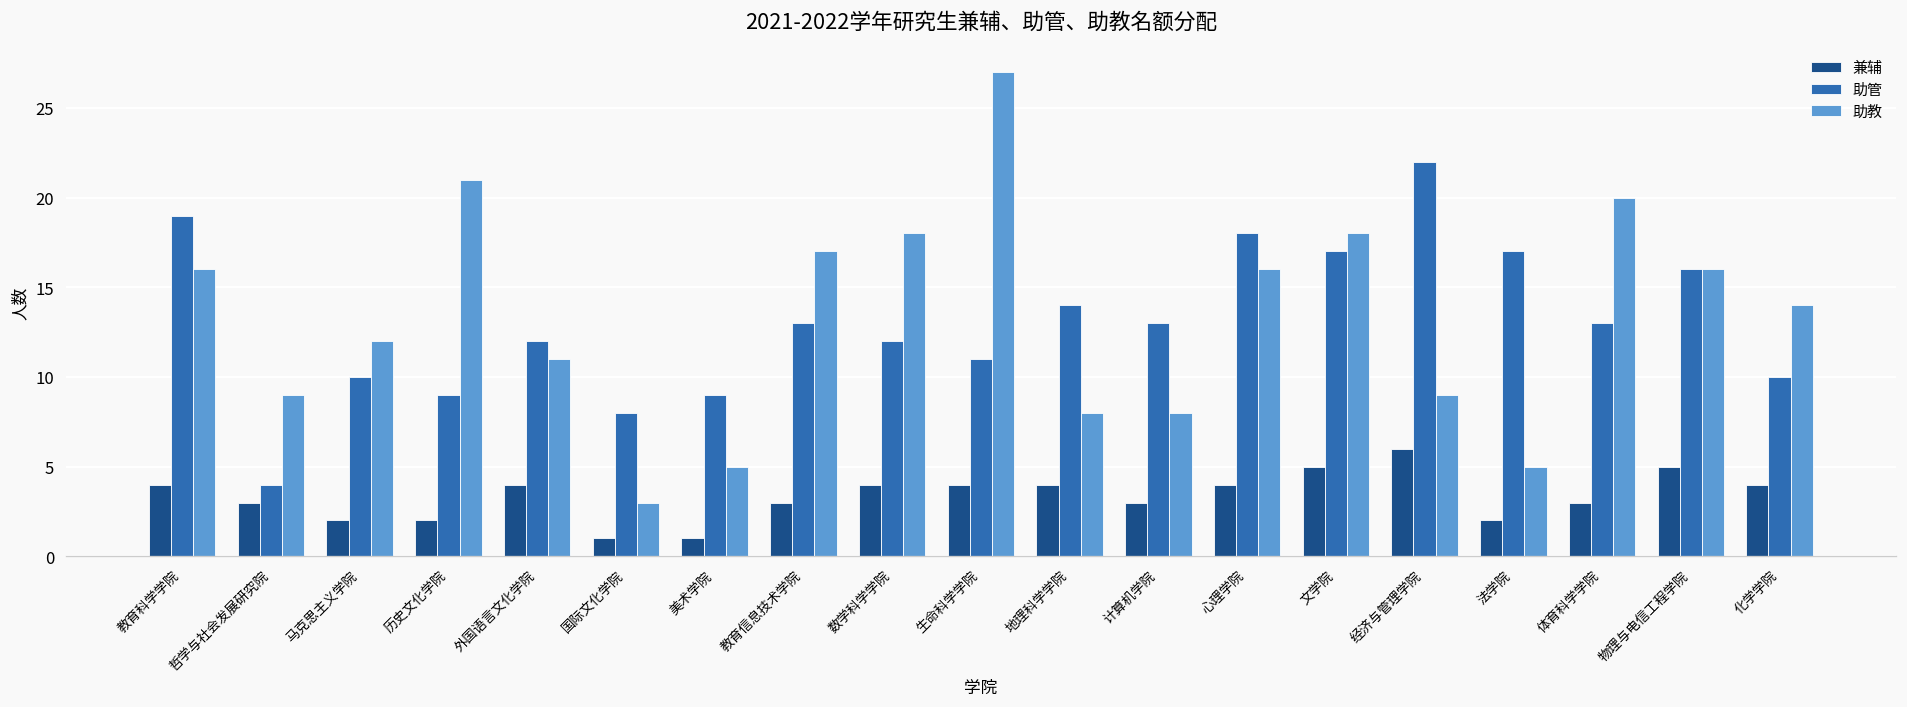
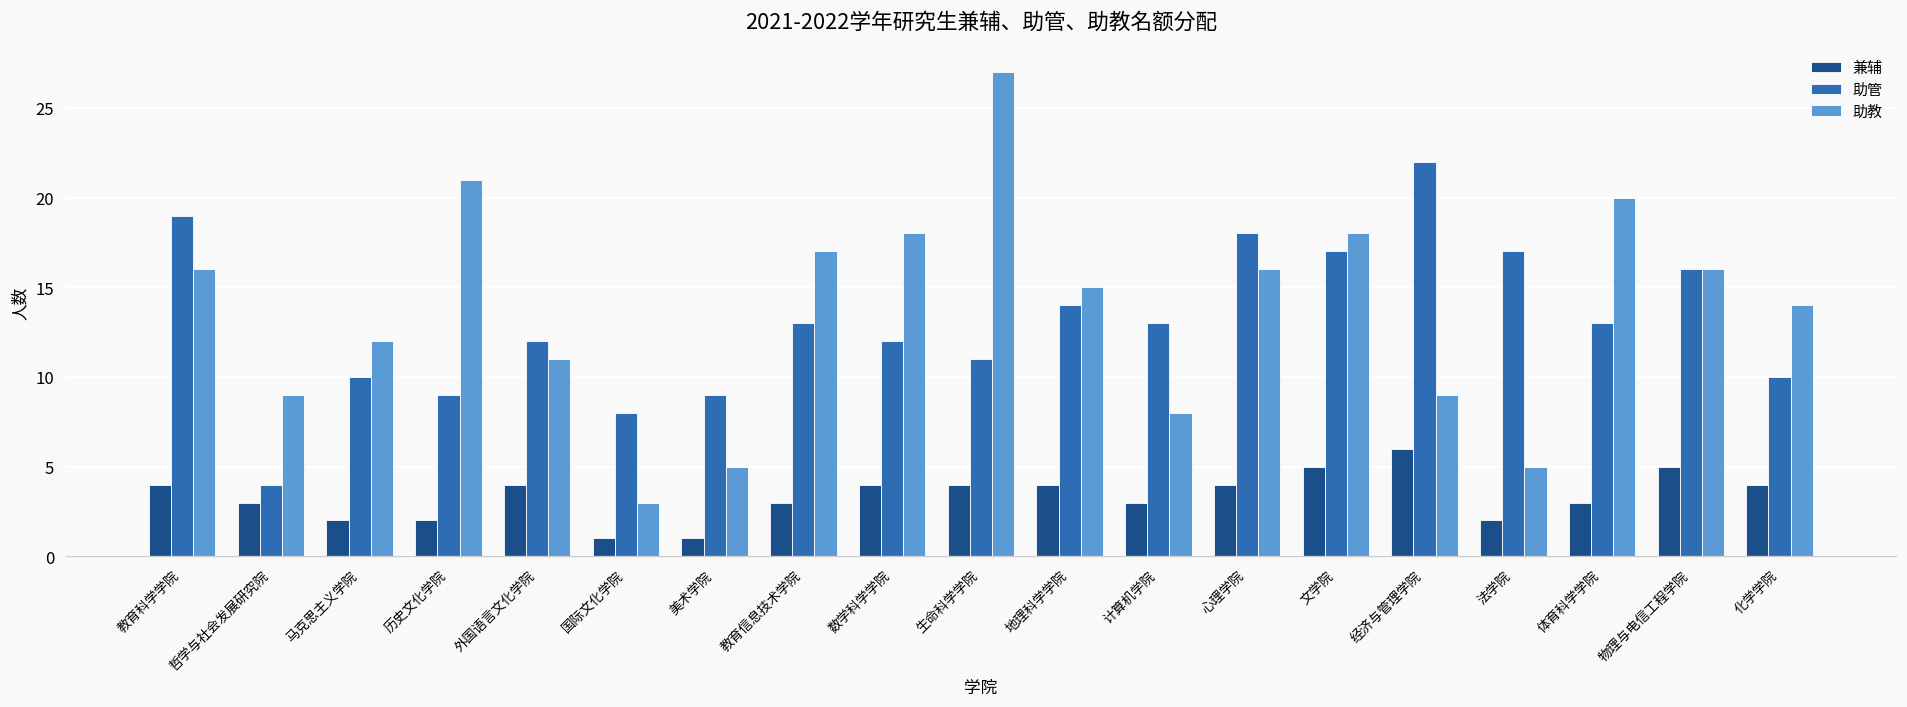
助教, 地理科学学院: 8 -> 15
